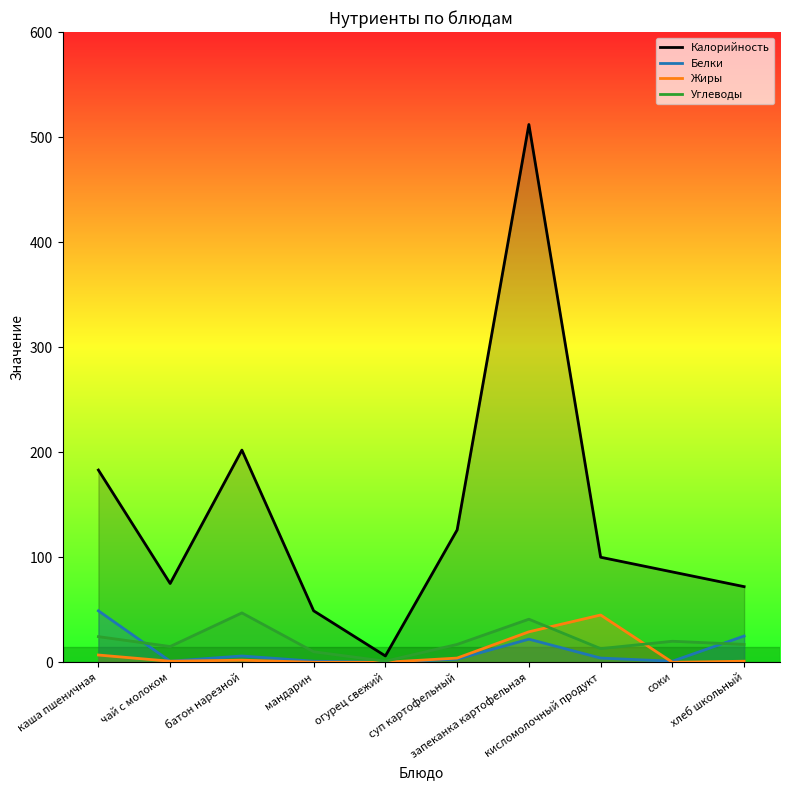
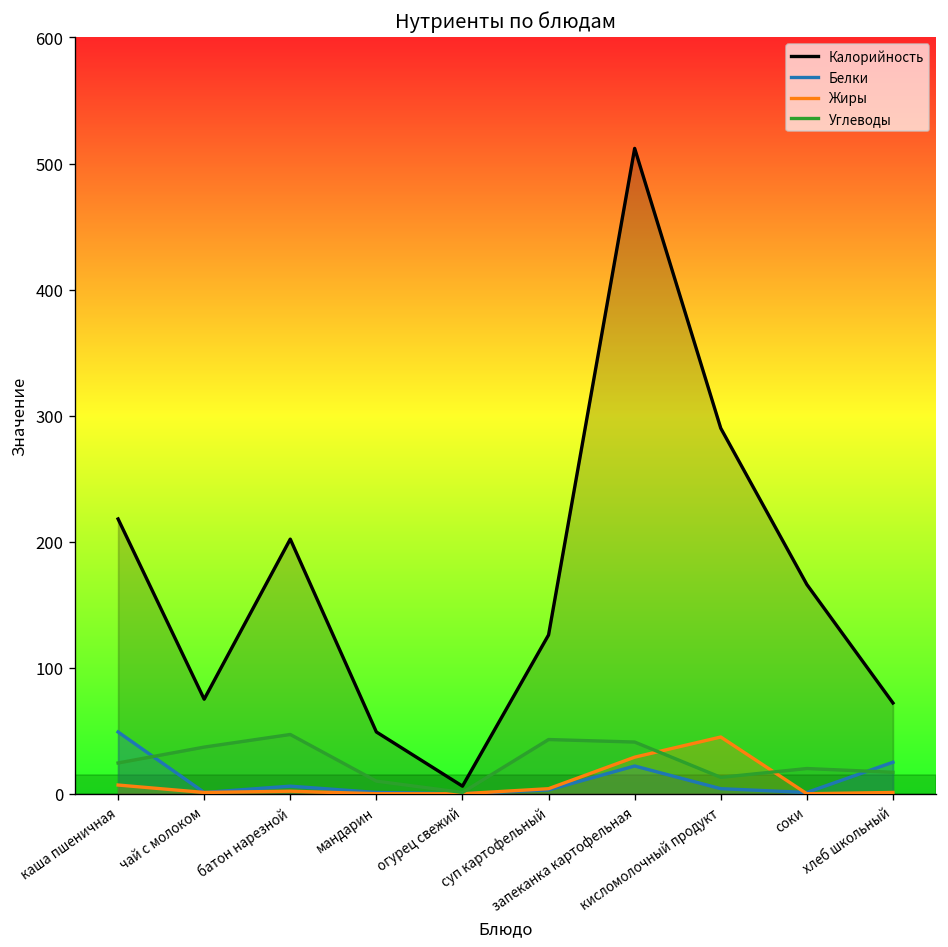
Калорийность, каша пшеничная: 183 -> 218
Углеводы, чай с молоком: 15 -> 37
Углеводы, суп картофельный: 17 -> 43
Калорийность, кисломолочный продукт: 100 -> 290
Калорийность, соки: 86 -> 166
